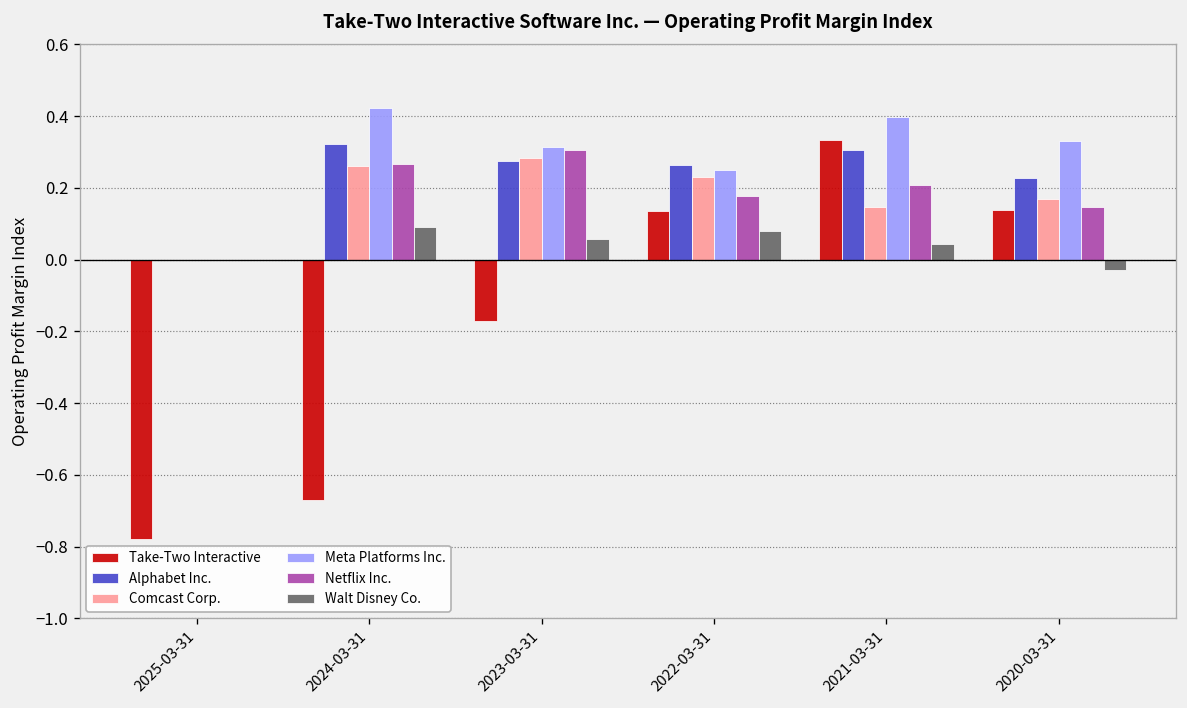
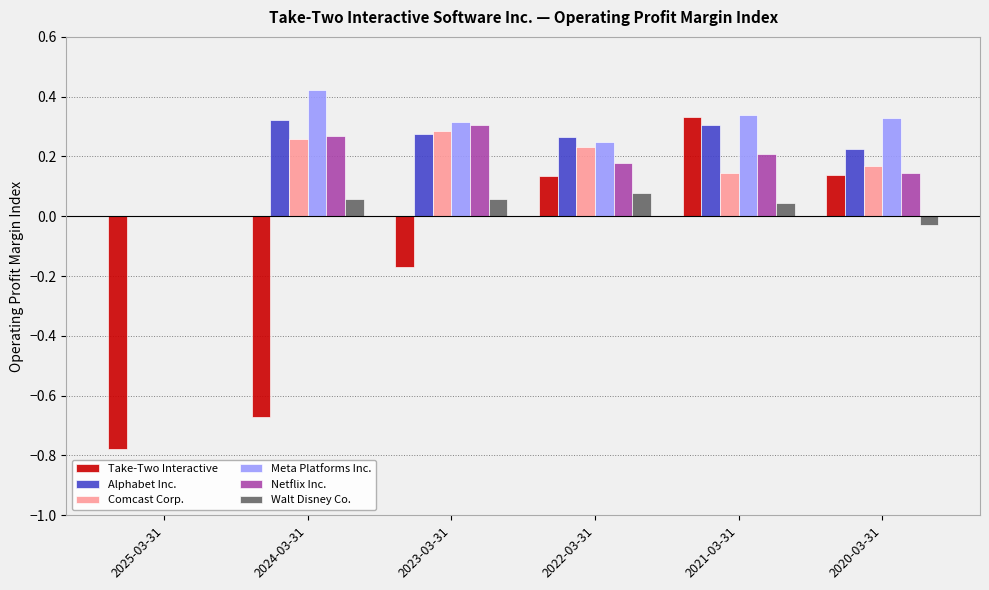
Walt Disney Co., 2024-03-31: 0.09 -> 0.06
Meta Platforms Inc., 2021-03-31: 0.40 -> 0.34
